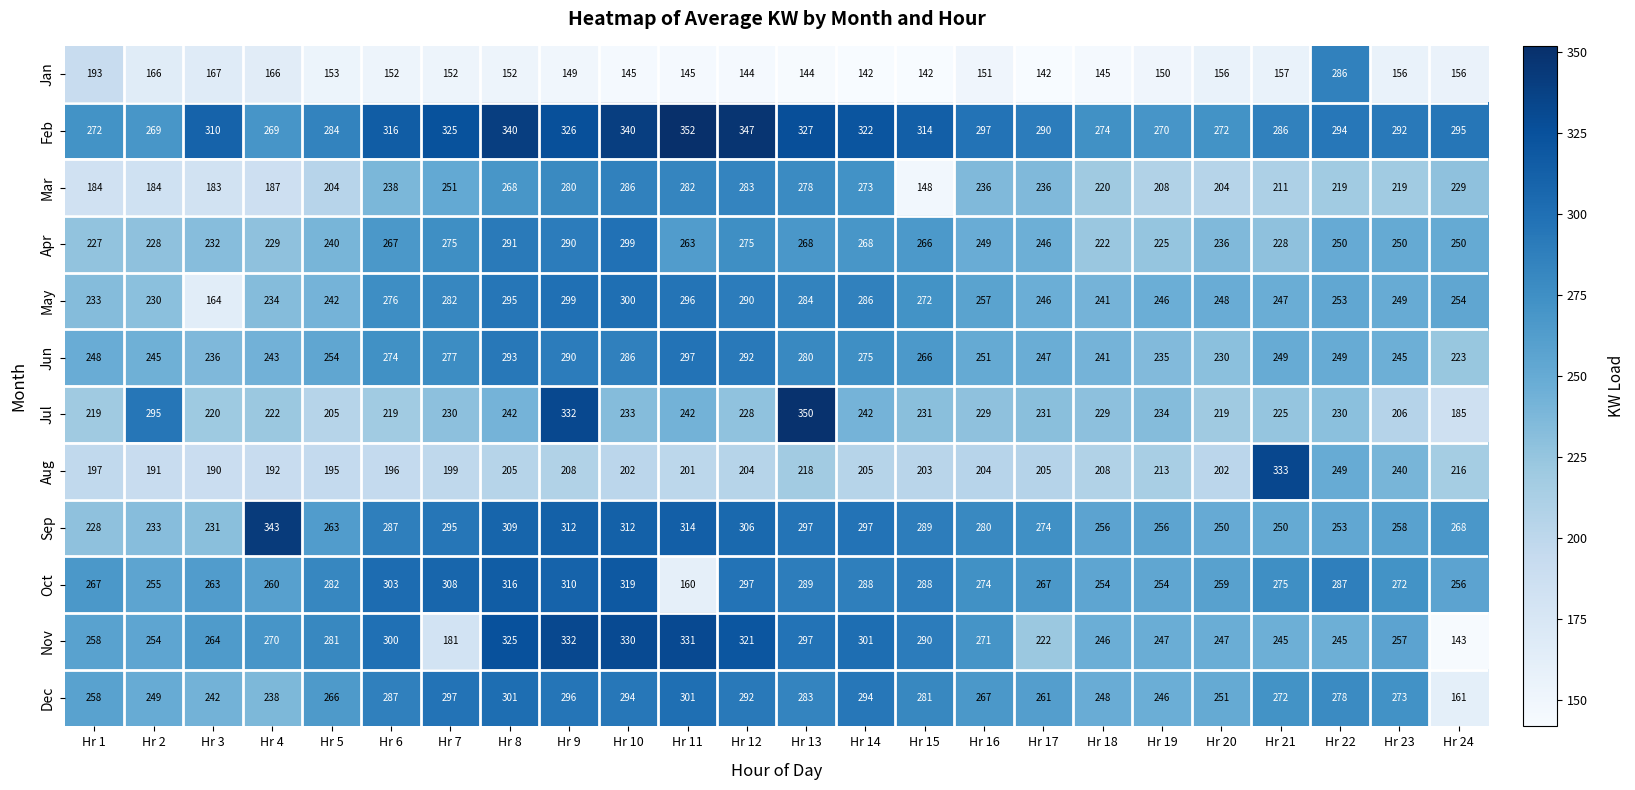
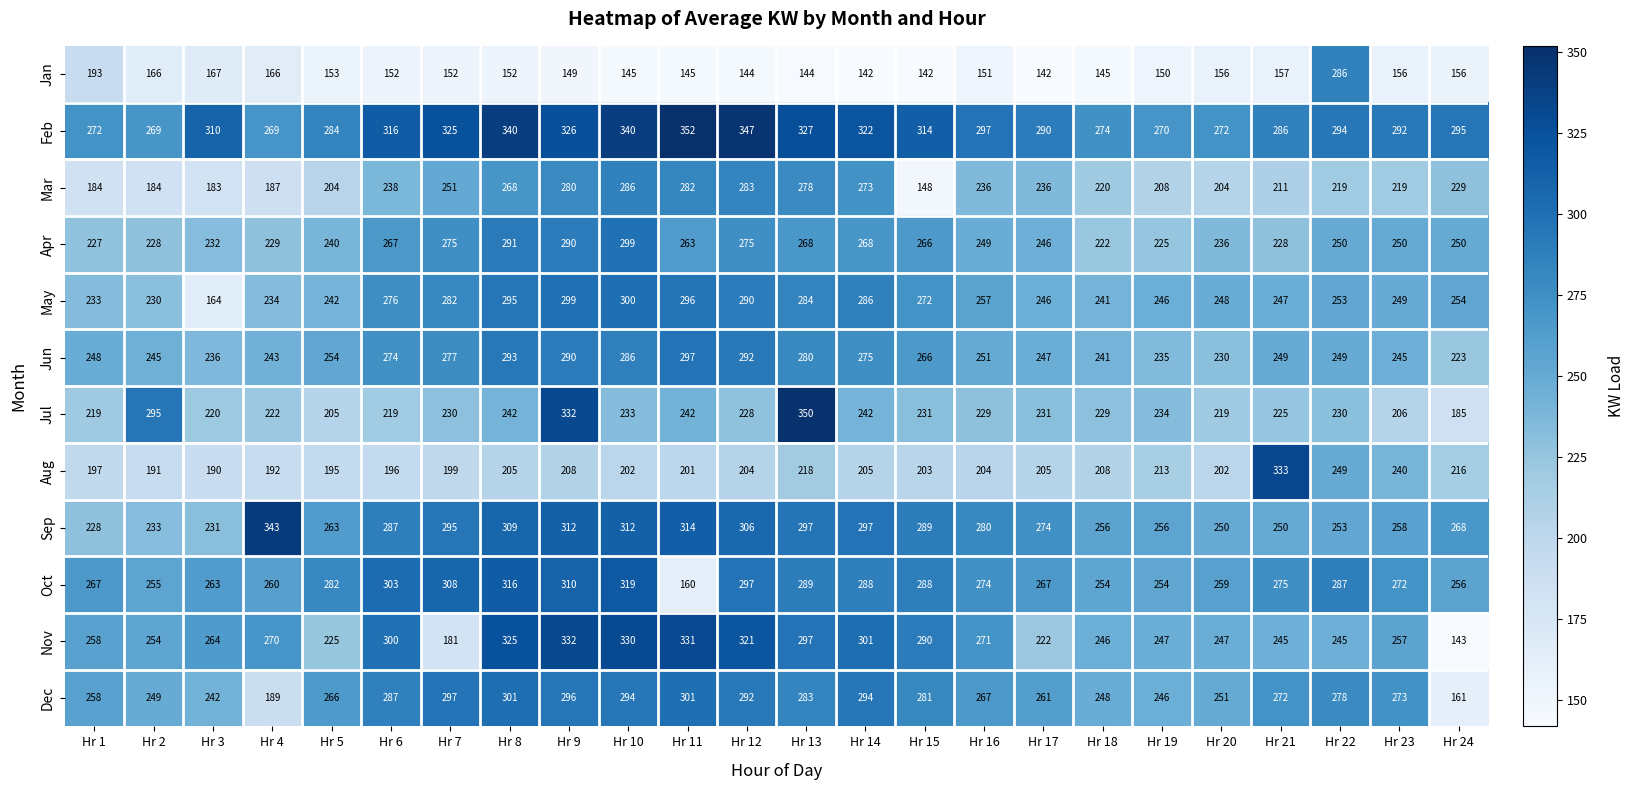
Nov, Hr 5: 281 -> 225
Dec, Hr 4: 238 -> 189
